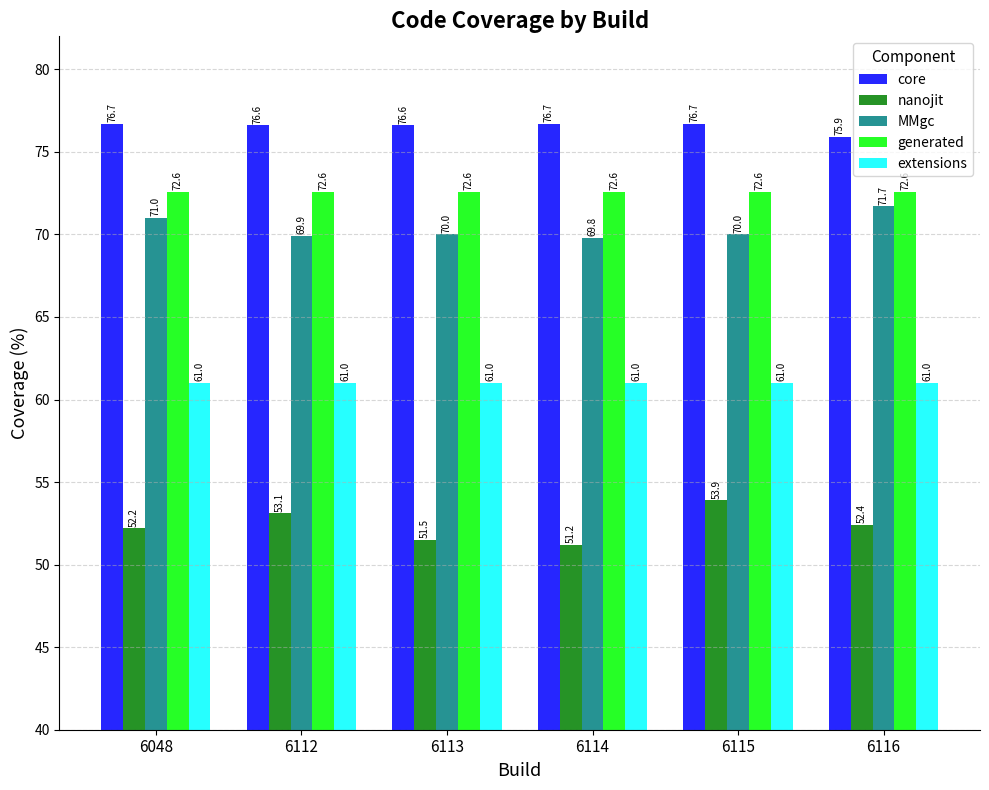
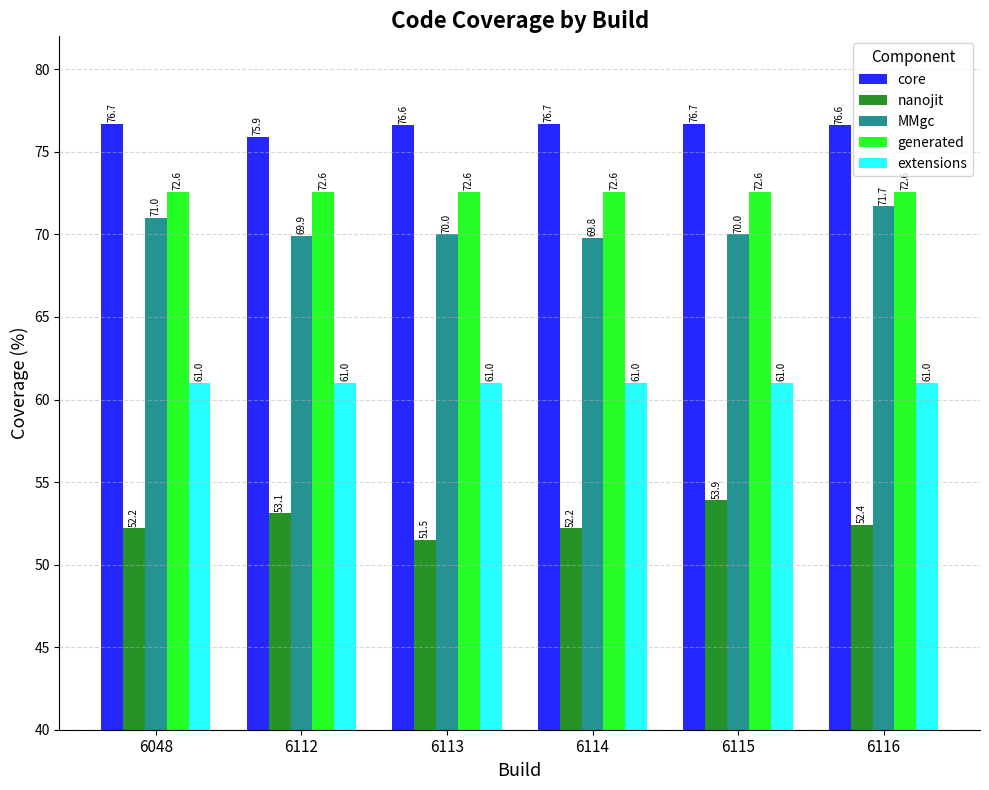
core, 6112: 76.6 -> 75.9
nanojit, 6114: 51.2 -> 52.2
core, 6116: 75.9 -> 76.6
